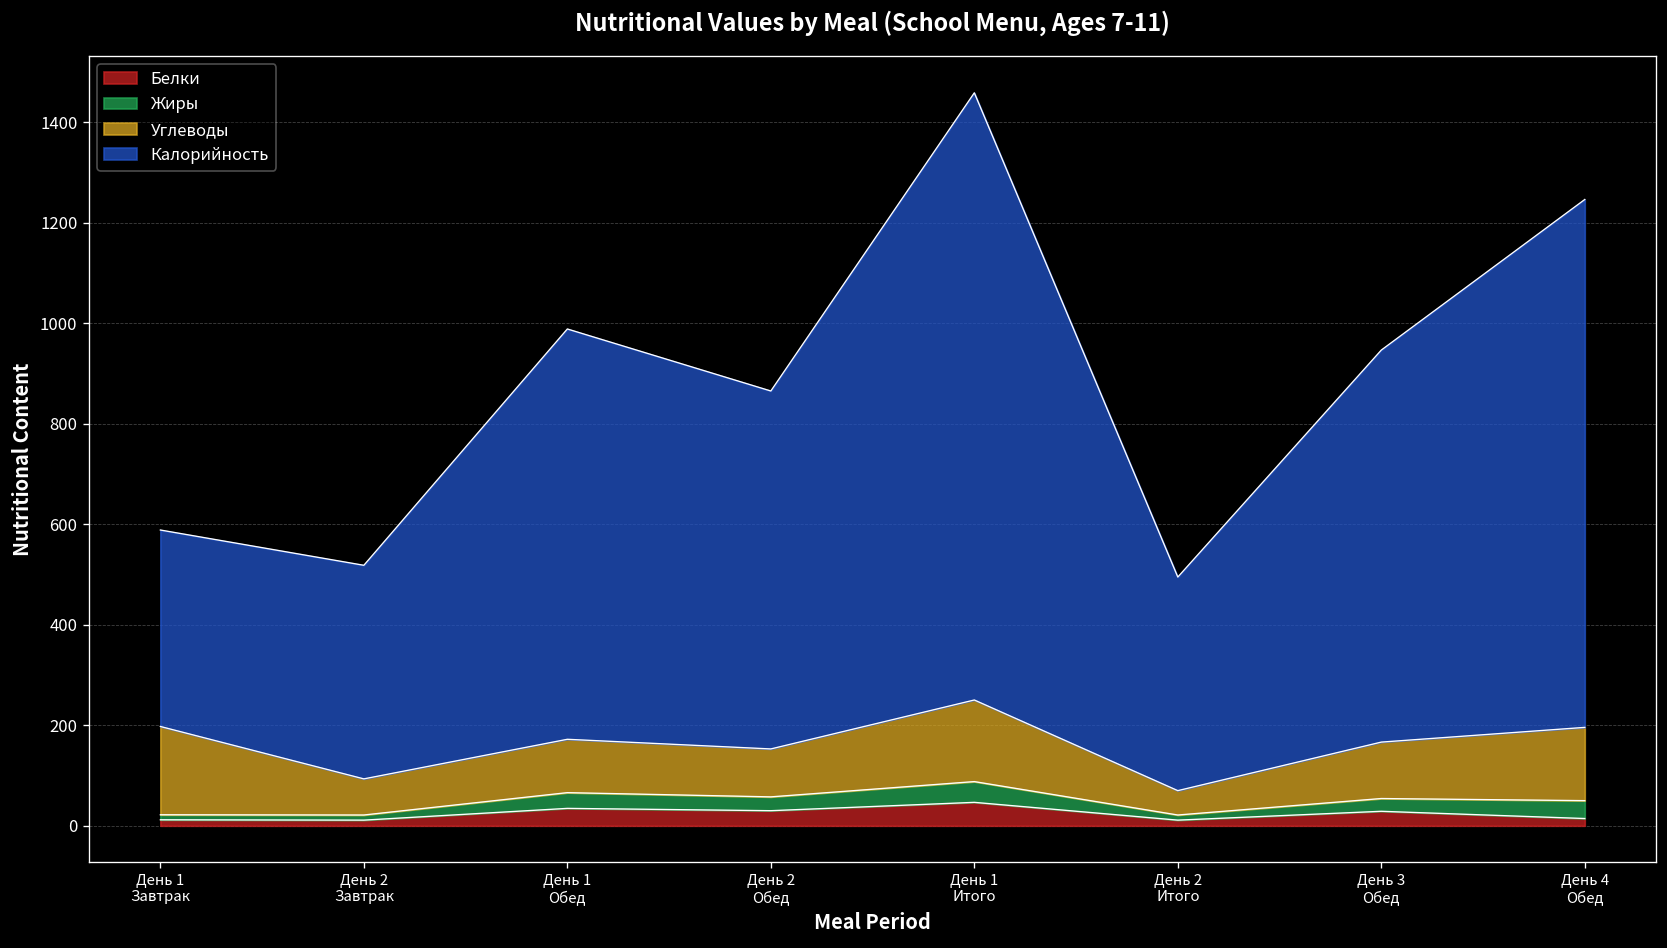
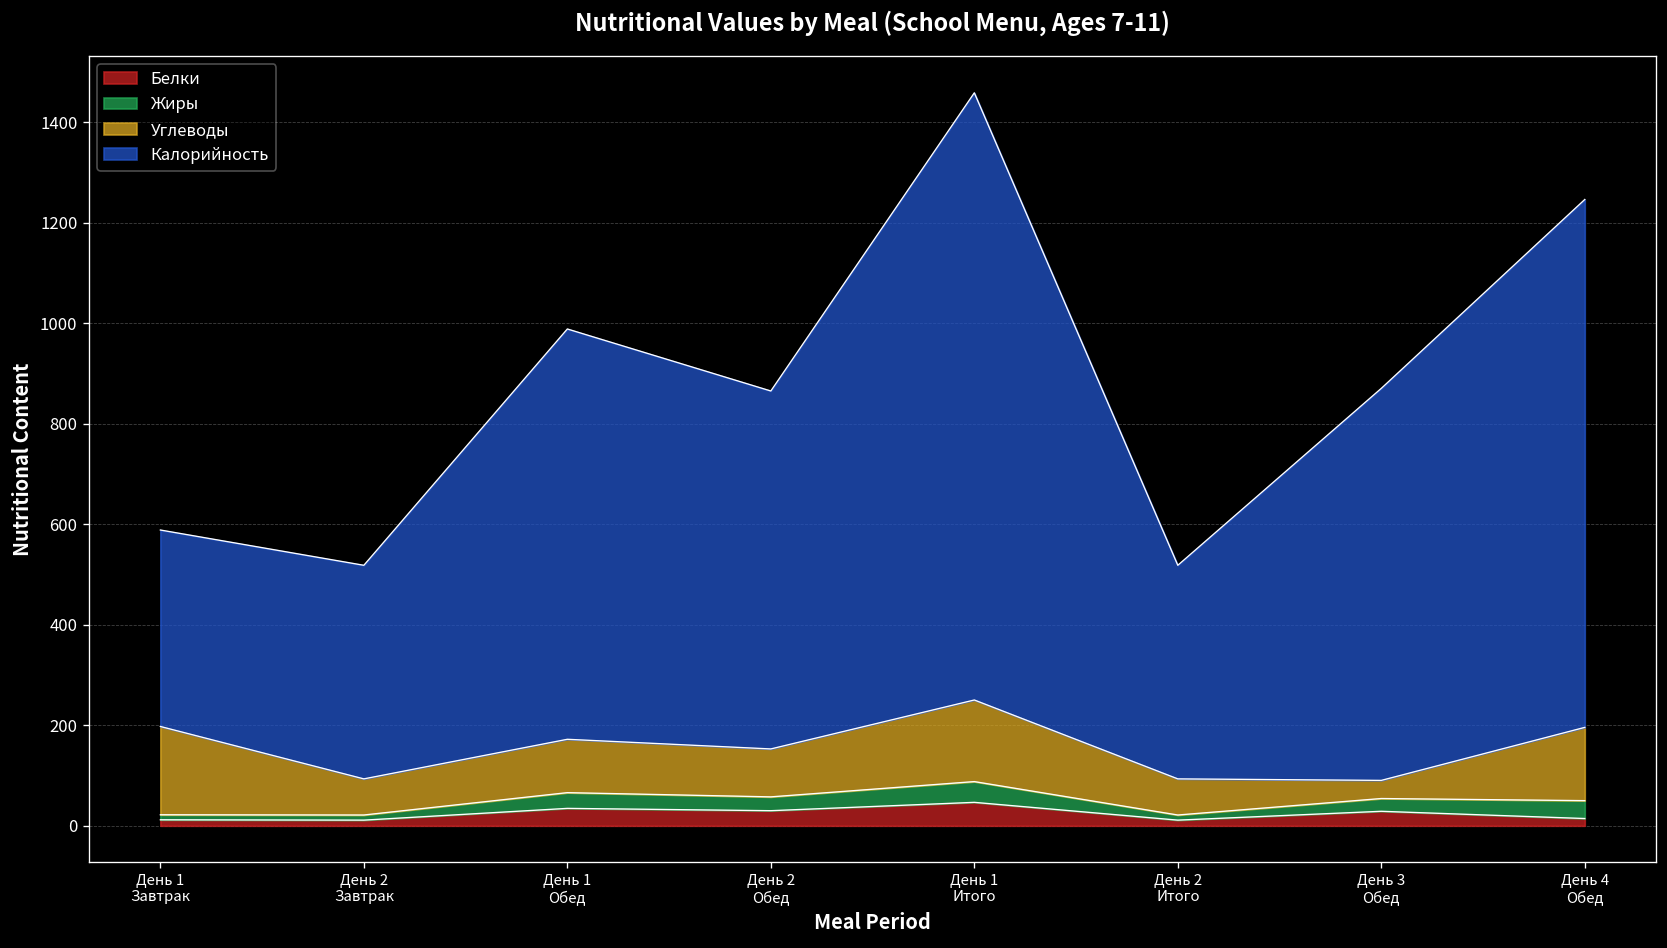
Углеводы, День 2 Итого: 50 -> 70
Углеводы, День 3 Обед: 110 -> 40
